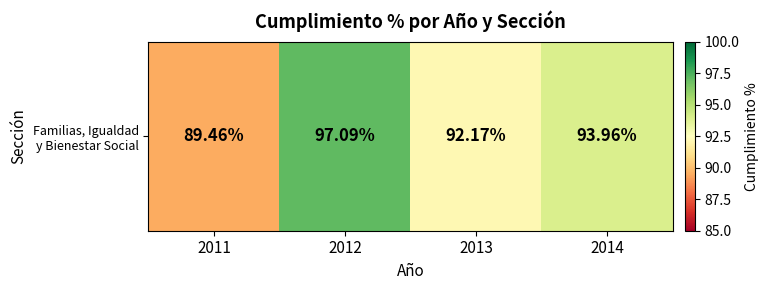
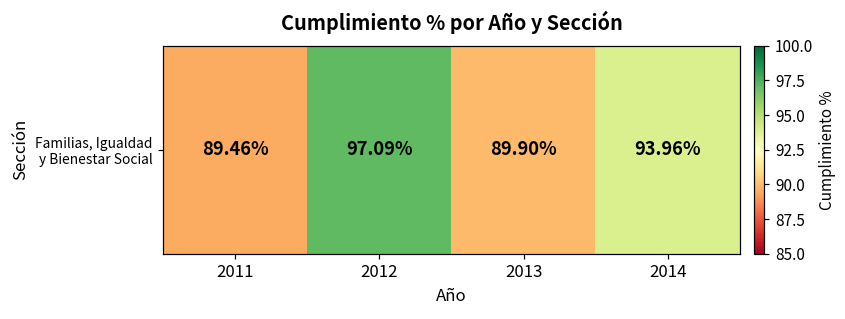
Familias, Igualdad y Bienestar Social, 2013: 92.17% -> 89.90%
